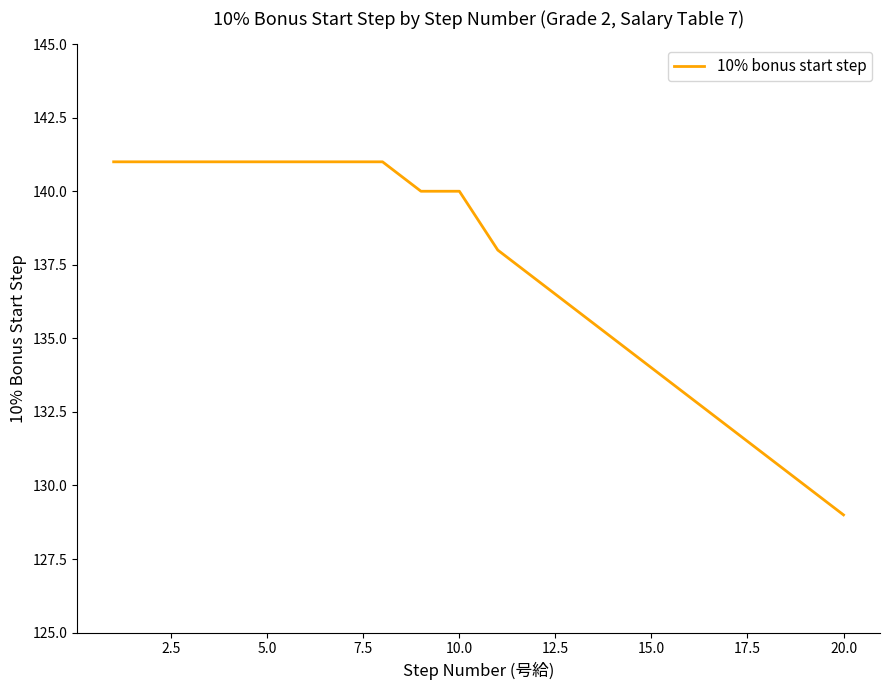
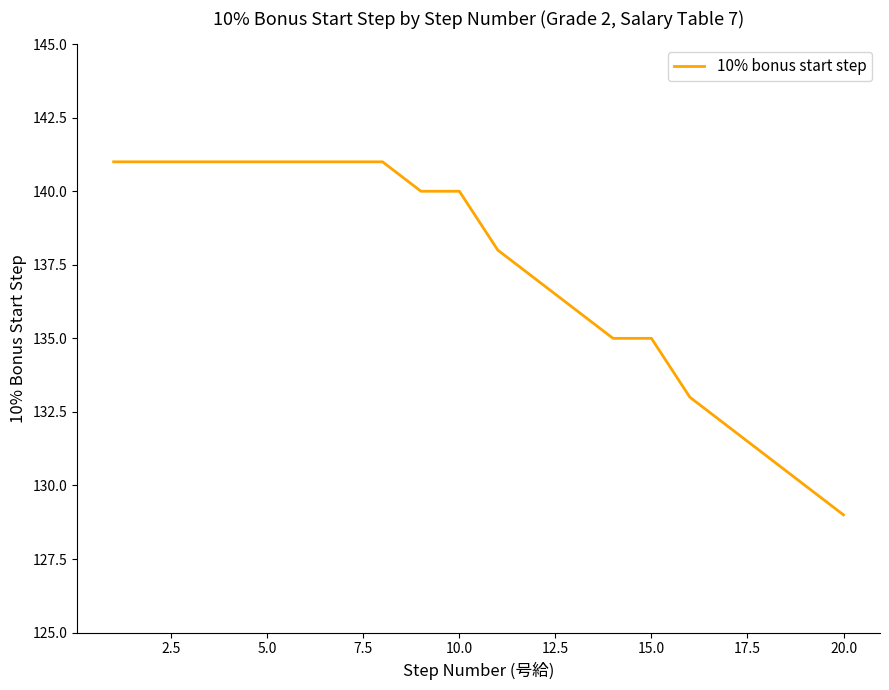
15.0: 134 -> 135
